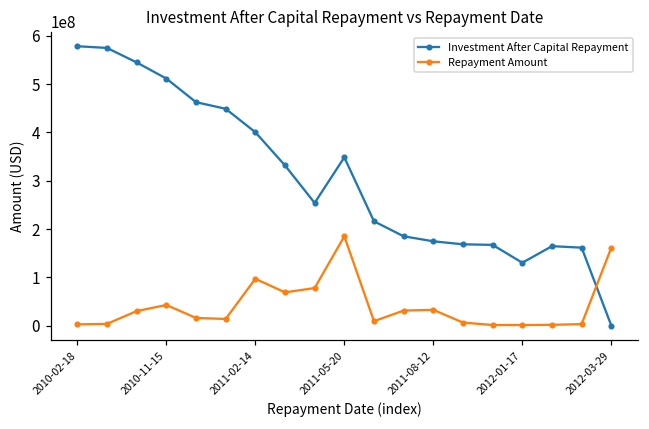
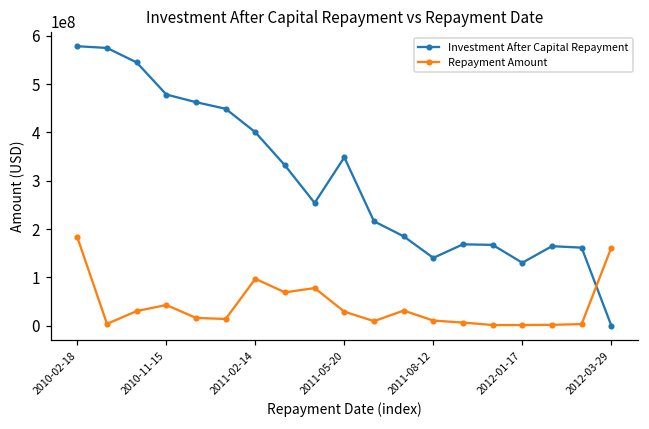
Repayment Amount, 2010-02-18: 0 -> 180000000
Investment After Capital Repayment, 2010-11-15: 510000000 -> 480000000
Repayment Amount, 2011-05-20: 180000000 -> 30000000
Investment After Capital Repayment, 2011-08-12: 170000000 -> 140000000
Repayment Amount, 2011-08-12: 30000000 -> 10000000
